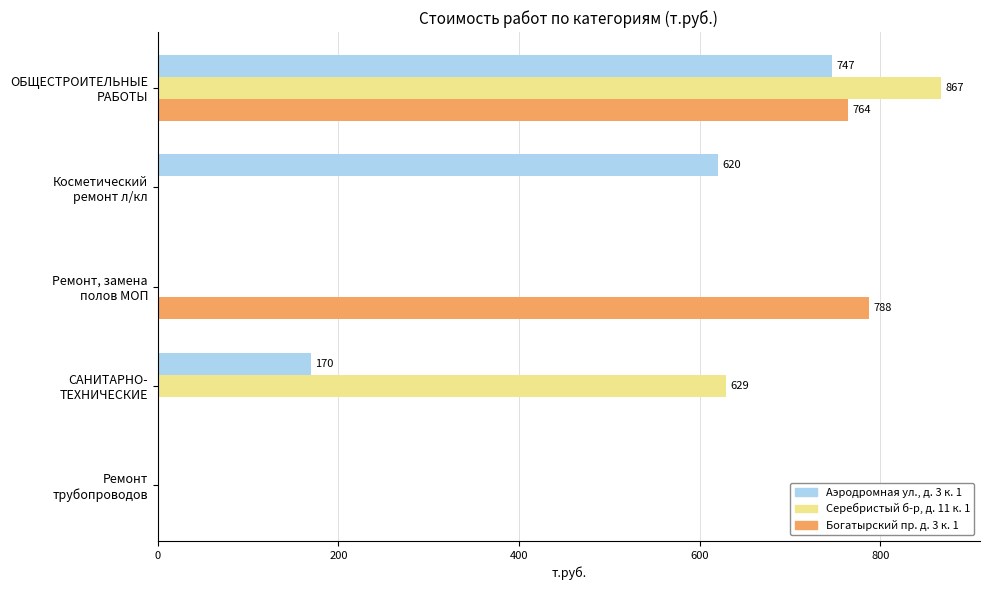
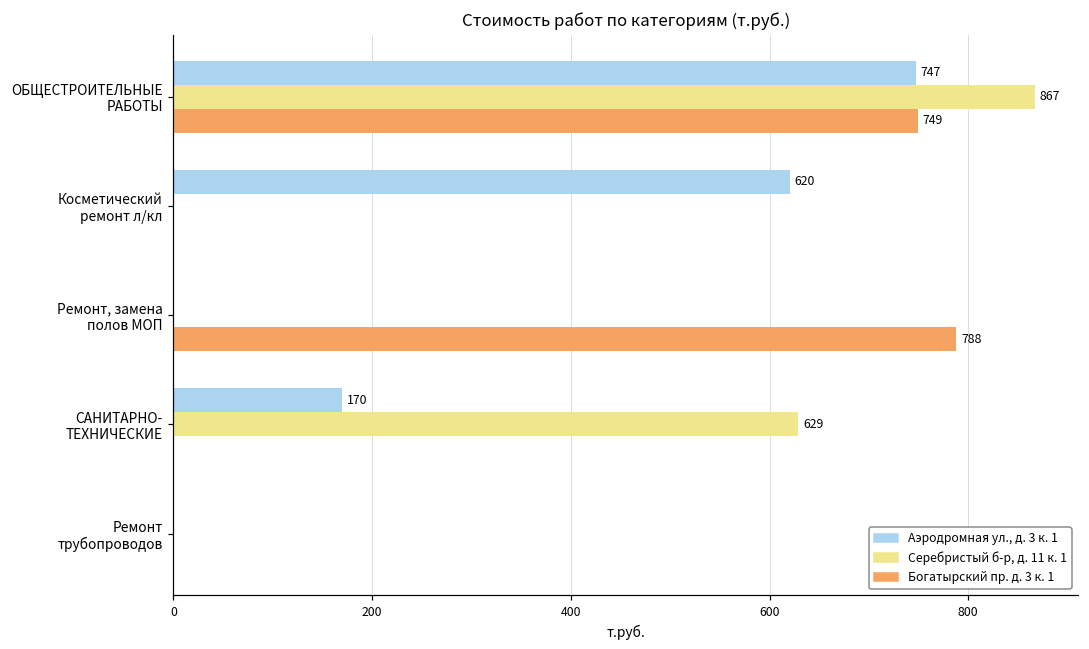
Богатырский пр. д. 3 к. 1, ОБЩЕСТРОИТЕЛЬНЫЕ РАБОТЫ: 764 -> 749
